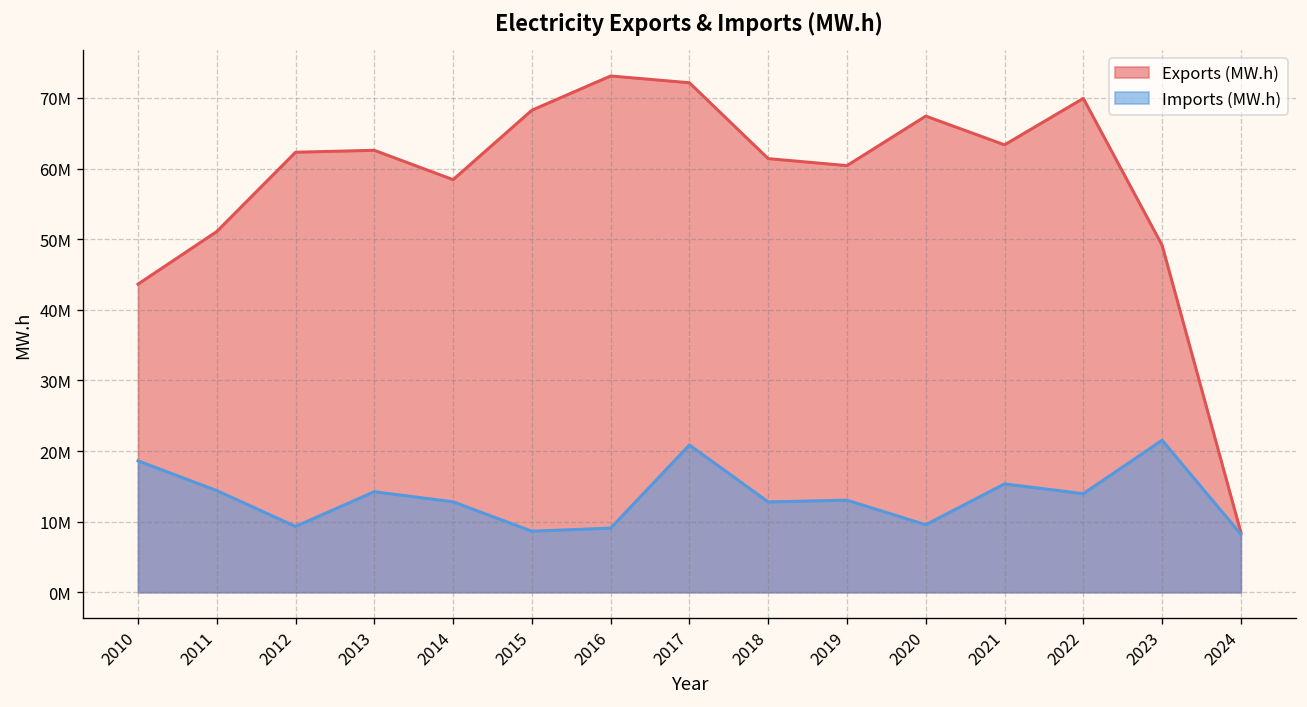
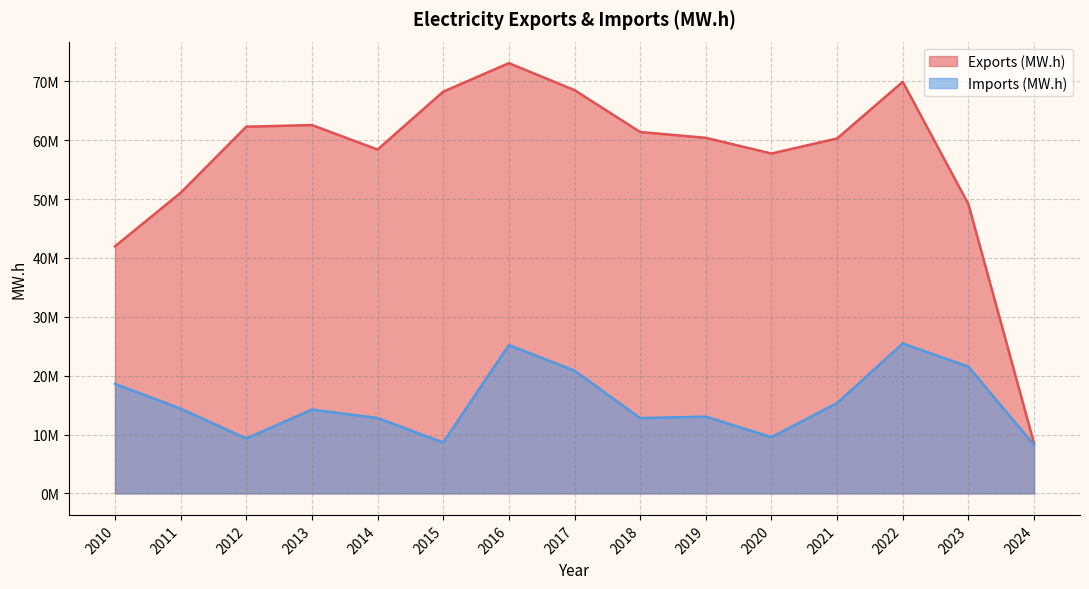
Exports (MW.h), 2010: 44000000 -> 42000000
Imports (MW.h), 2016: 9000000 -> 25000000
Exports (MW.h), 2017: 72000000 -> 69000000
Exports (MW.h), 2020: 67000000 -> 58000000
Exports (MW.h), 2021: 63000000 -> 60000000
Imports (MW.h), 2022: 14000000 -> 25000000
